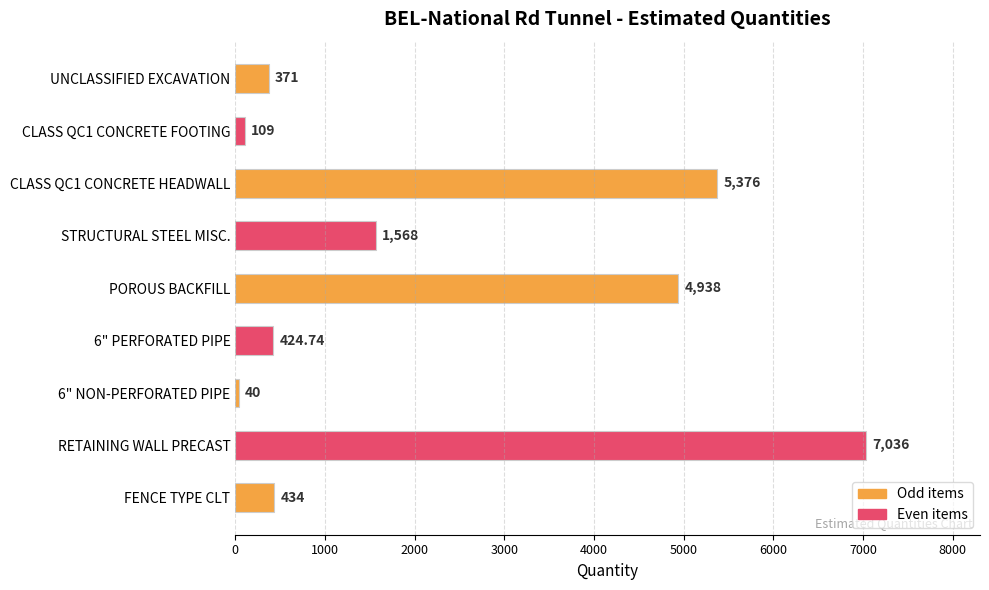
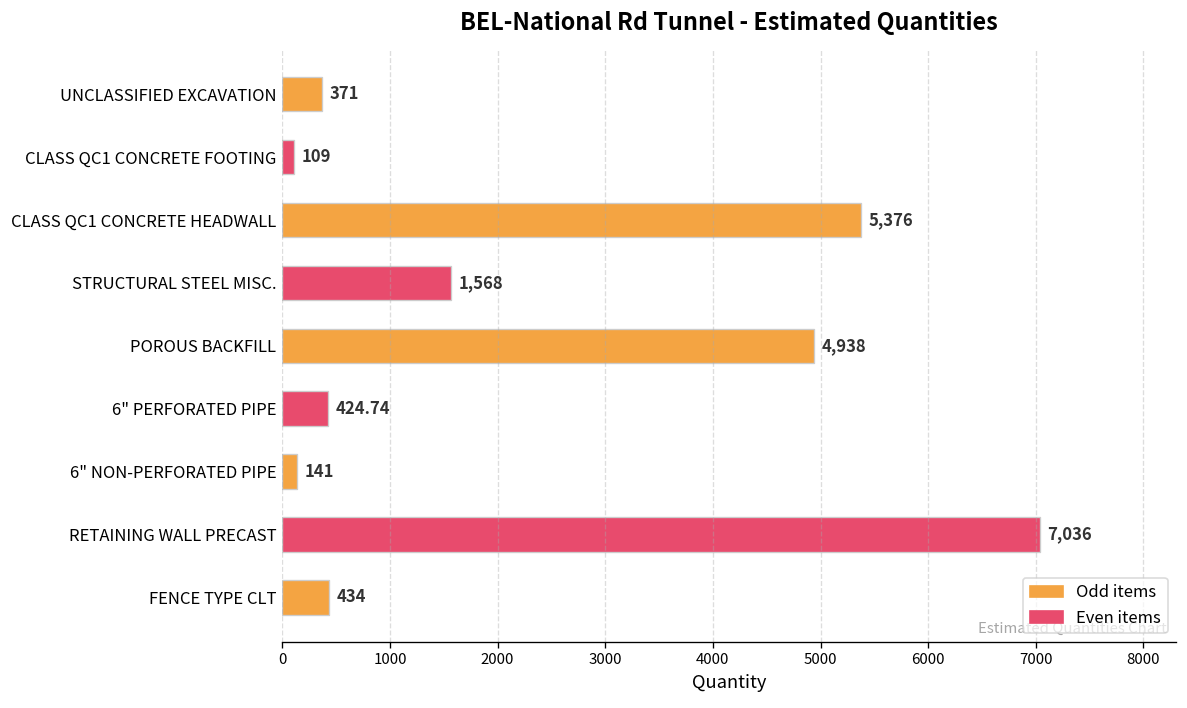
6" NON-PERFORATED PIPE: 40 -> 141
